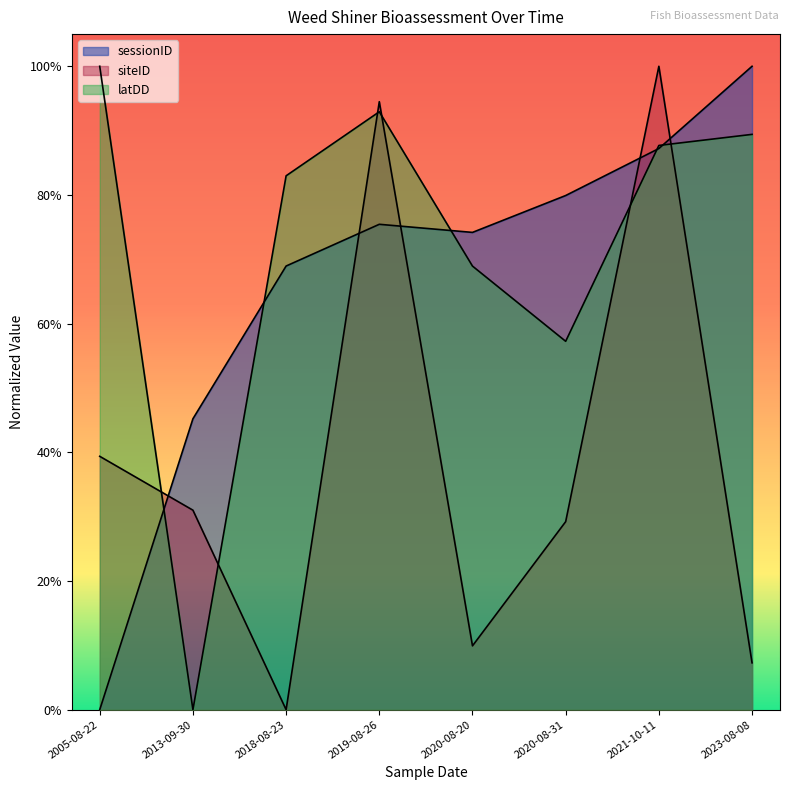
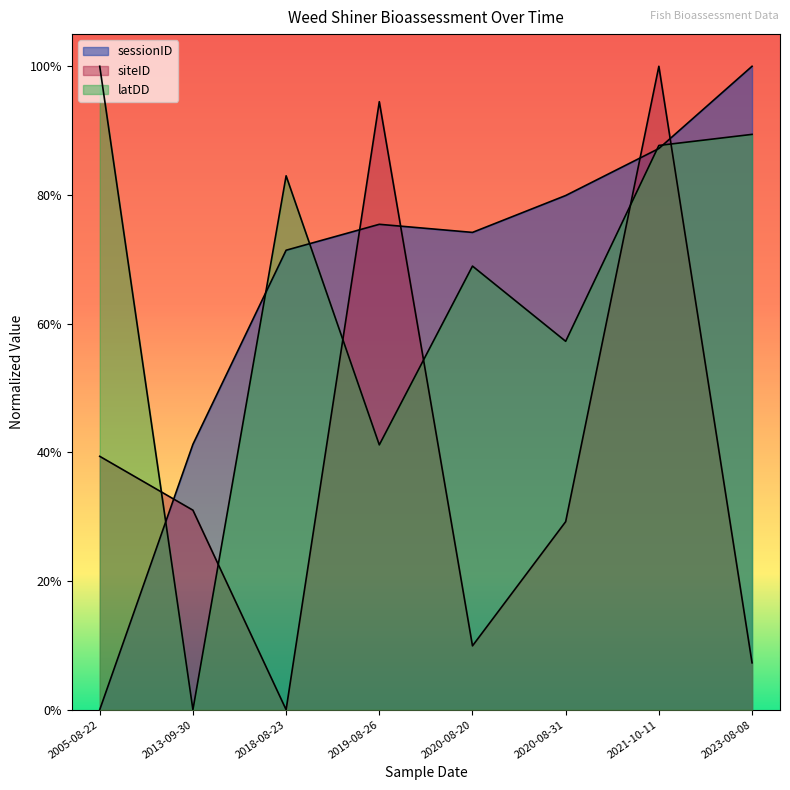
sessionID, 2013-09-30: 45% -> 41%
sessionID, 2018-08-23: 69% -> 71%
latDD, 2019-08-26: 93% -> 41%
